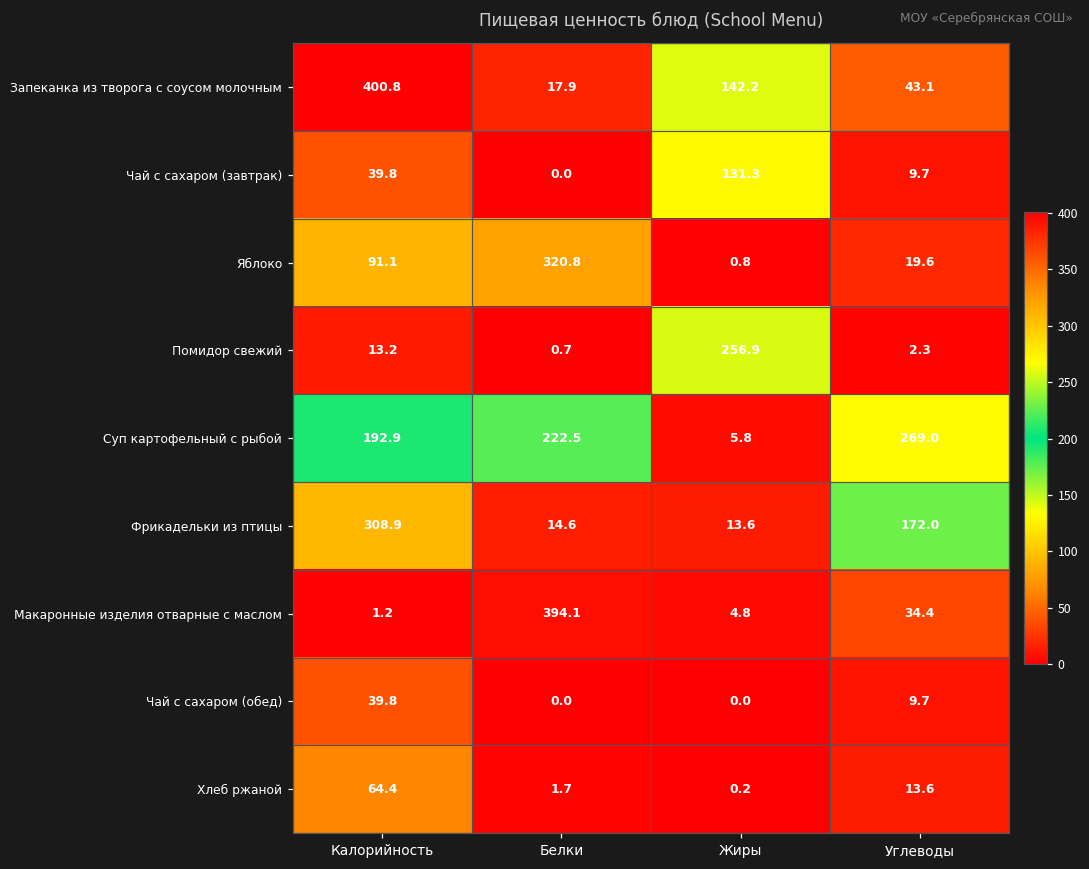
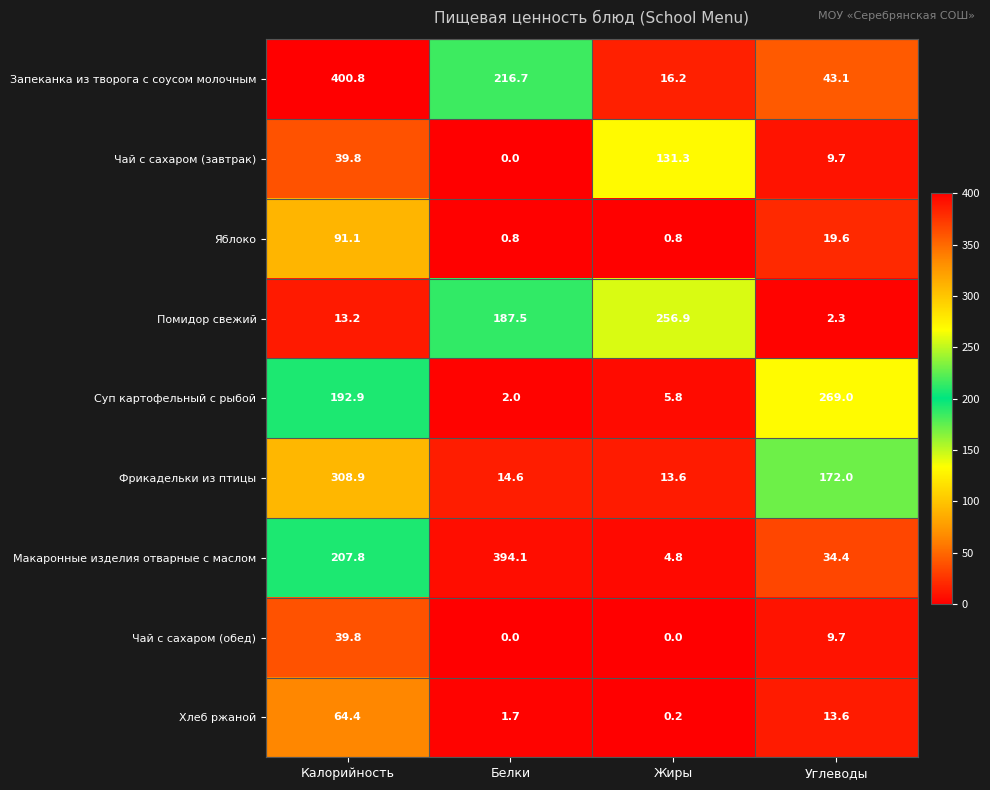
Запеканка из творога с соусом молочным, Белки: 17.9 -> 216.7
Запеканка из творога с соусом молочным, Жиры: 142.2 -> 16.2
Яблоко, Белки: 320.8 -> 0.8
Помидор свежий, Белки: 0.7 -> 187.5
Суп картофельный с рыбой, Белки: 222.5 -> 2.0
Макаронные изделия отварные с маслом, Калорийность: 1.2 -> 207.8
